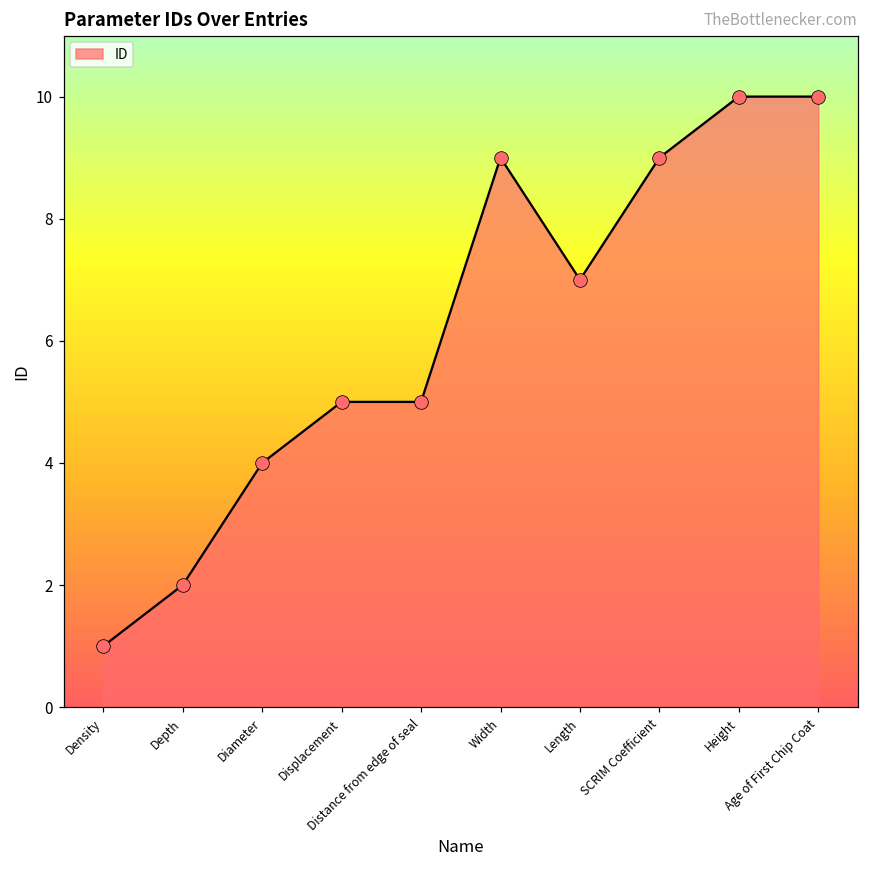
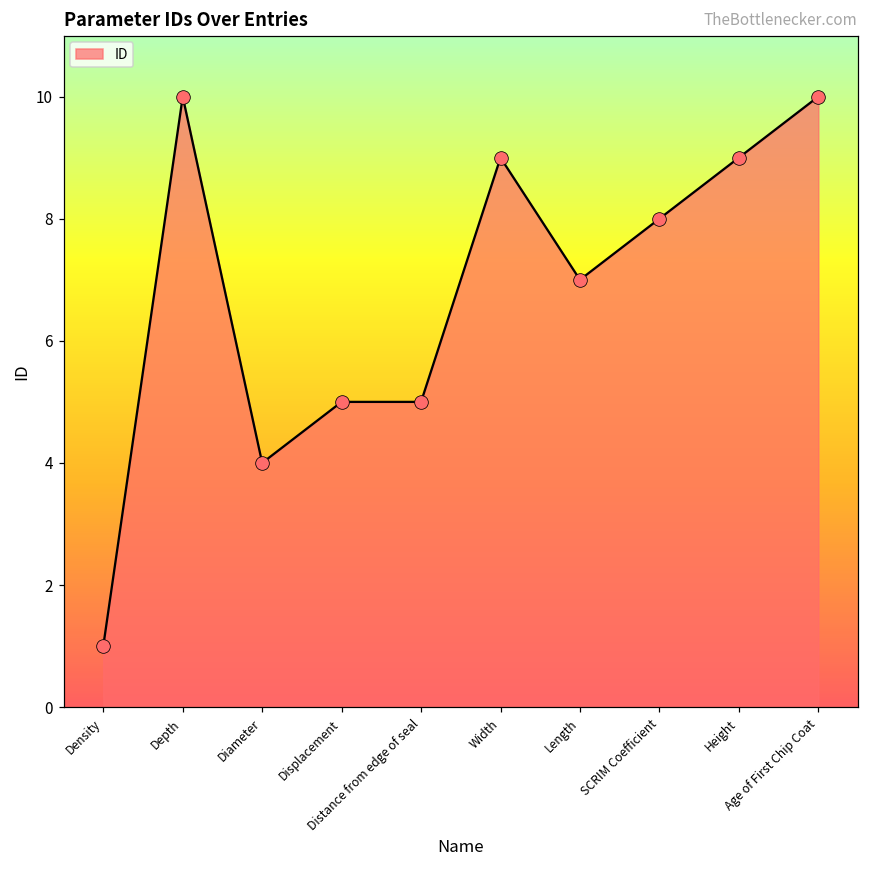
Depth: 2 -> 10
SCRIM Coefficient: 9 -> 8
Height: 10 -> 9
